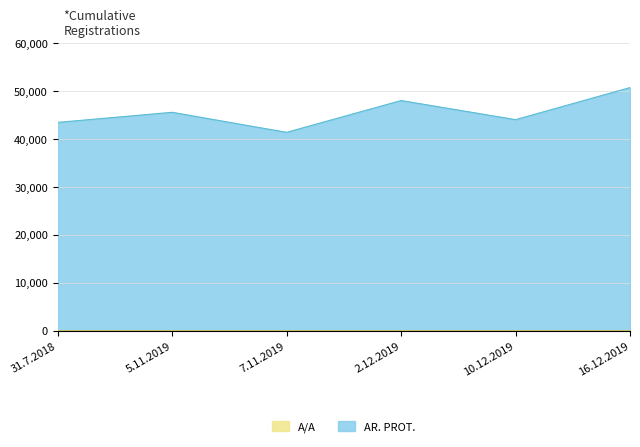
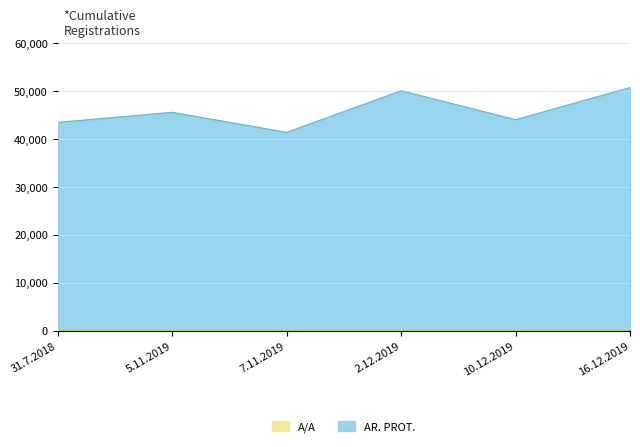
AR. PROT., 2.12.2019: 48,000 -> 50,000
